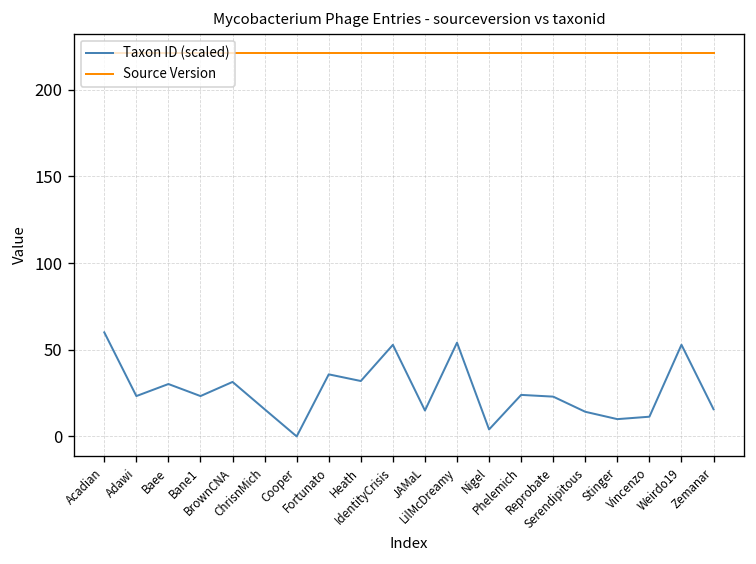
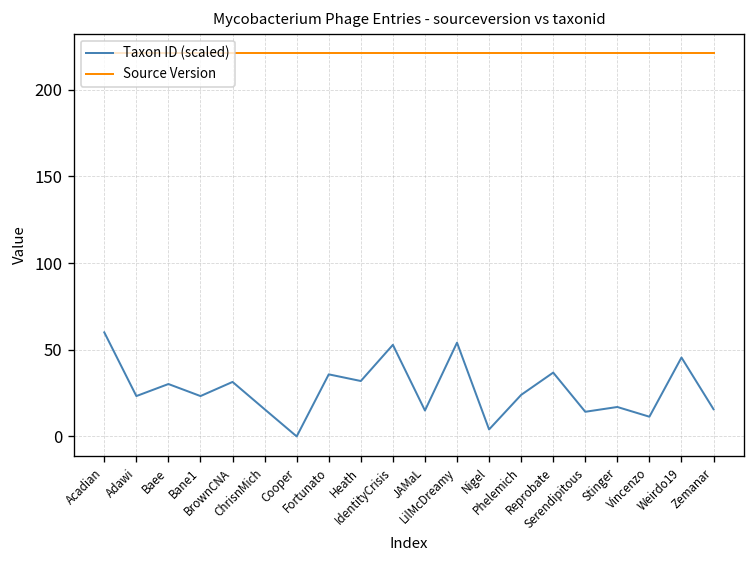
Taxon ID (scaled), Reprobate: 23 -> 37
Taxon ID (scaled), Stinger: 10 -> 17
Taxon ID (scaled), Weirdo19: 53 -> 46
